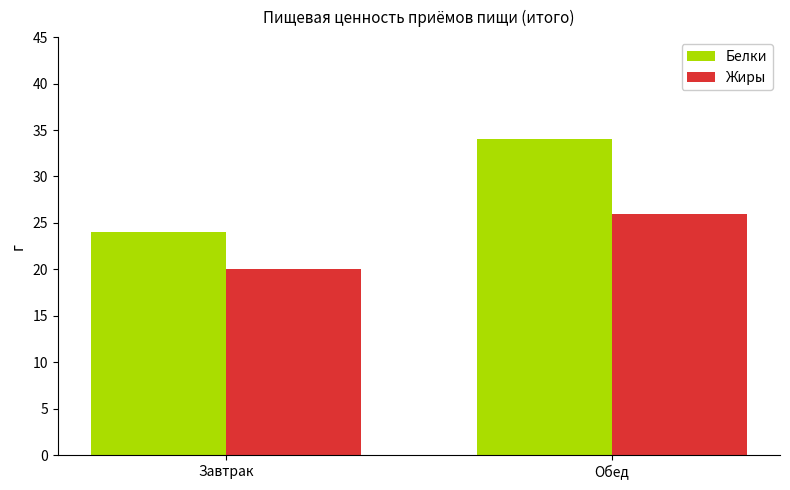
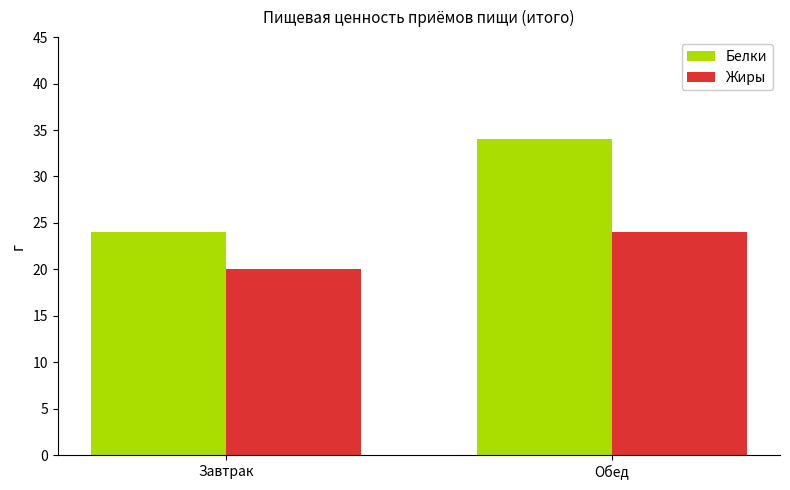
Жиры, Обед: 26 -> 24
